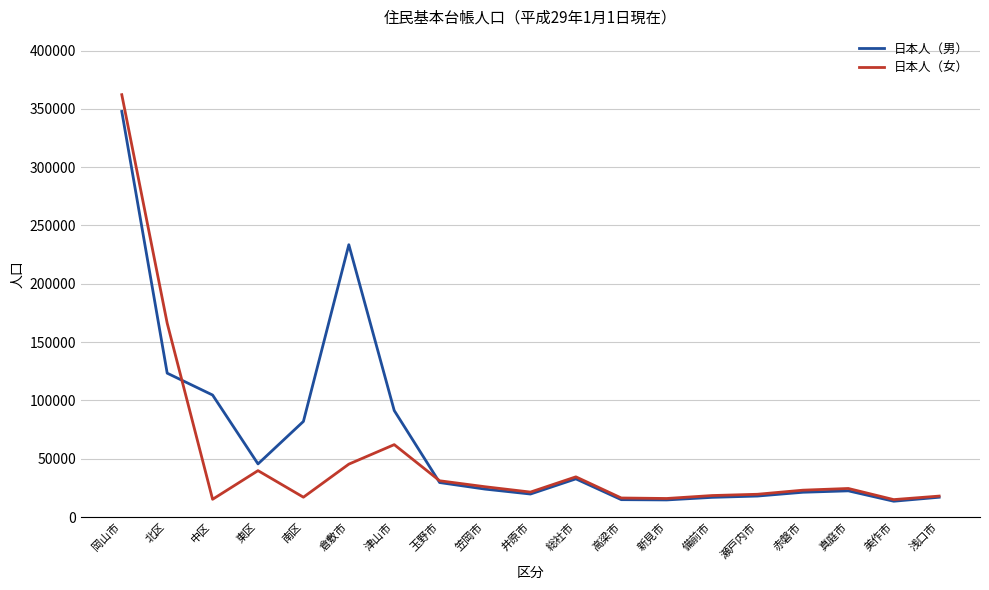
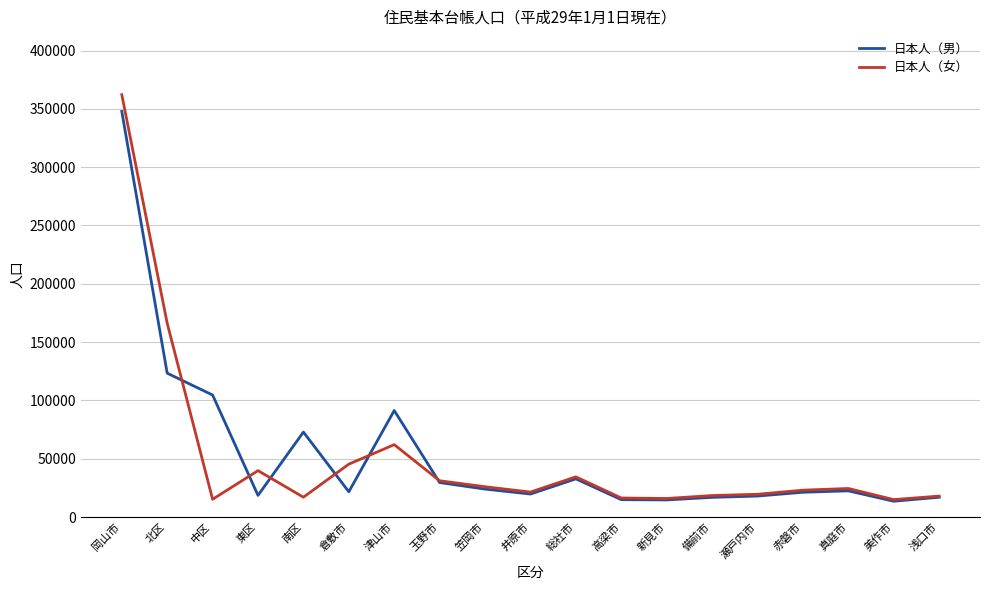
日本人（男）, 東区: 46000 -> 19000
日本人（男）, 南区: 82000 -> 73000
日本人（男）, 倉敷市: 234000 -> 22000
